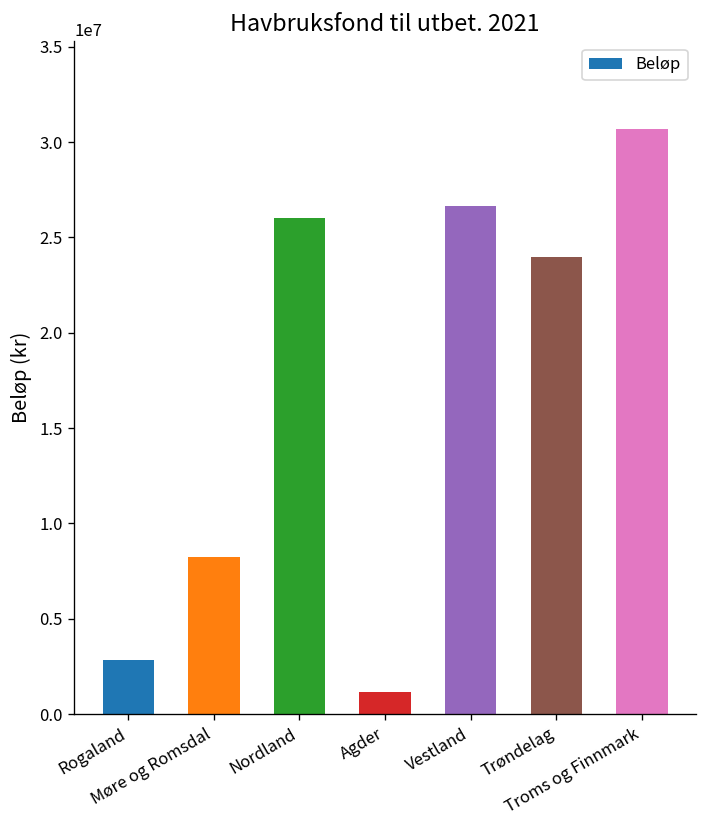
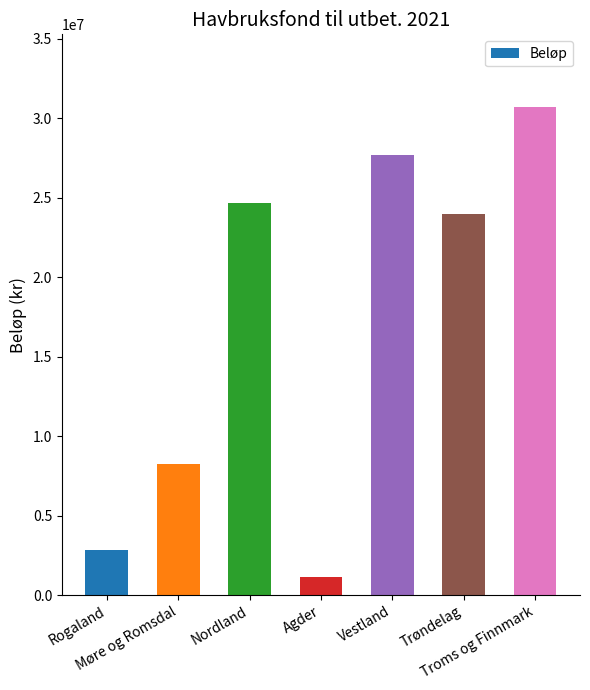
Nordland: 26000000 -> 24700000
Vestland: 26600000 -> 27700000
